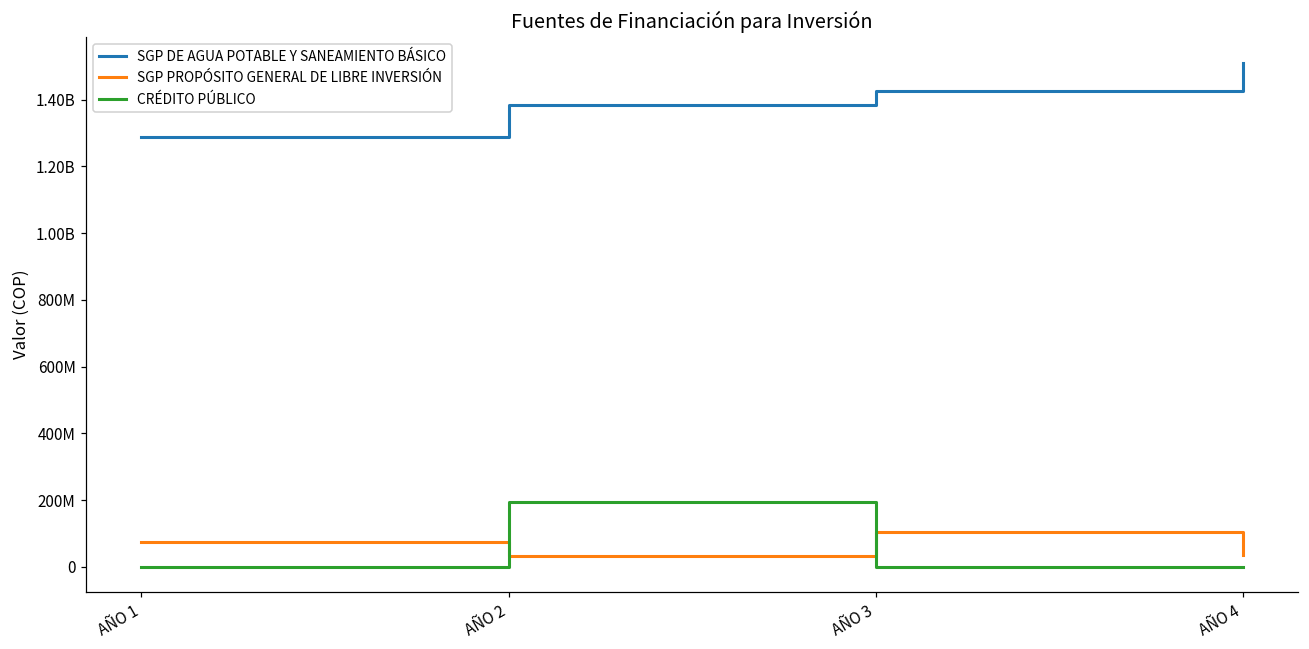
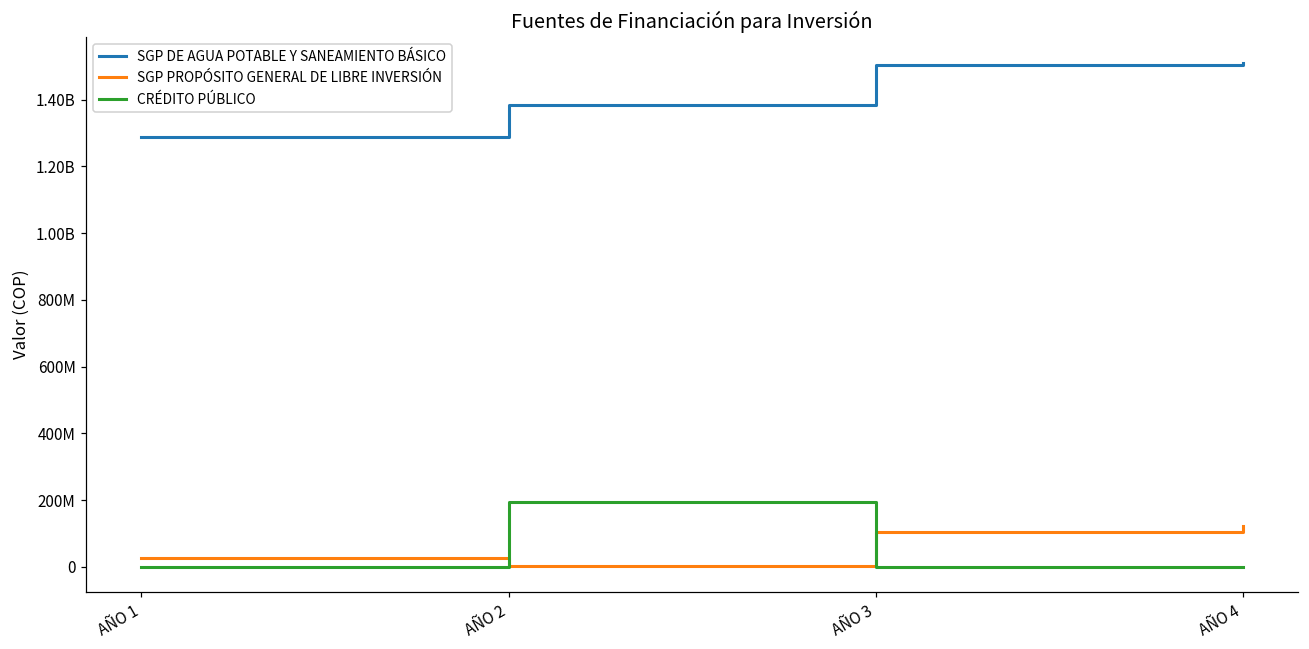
SGP PROPÓSITO GENERAL DE LIBRE INVERSIÓN, AÑO 1: 80000000 -> 30000000
SGP PROPÓSITO GENERAL DE LIBRE INVERSIÓN, AÑO 2: 30000000 -> 0
SGP DE AGUA POTABLE Y SANEAMIENTO BÁSICO, AÑO 3: 1430000000 -> 1500000000
SGP PROPÓSITO GENERAL DE LIBRE INVERSIÓN, AÑO 4: 40000000 -> 120000000
